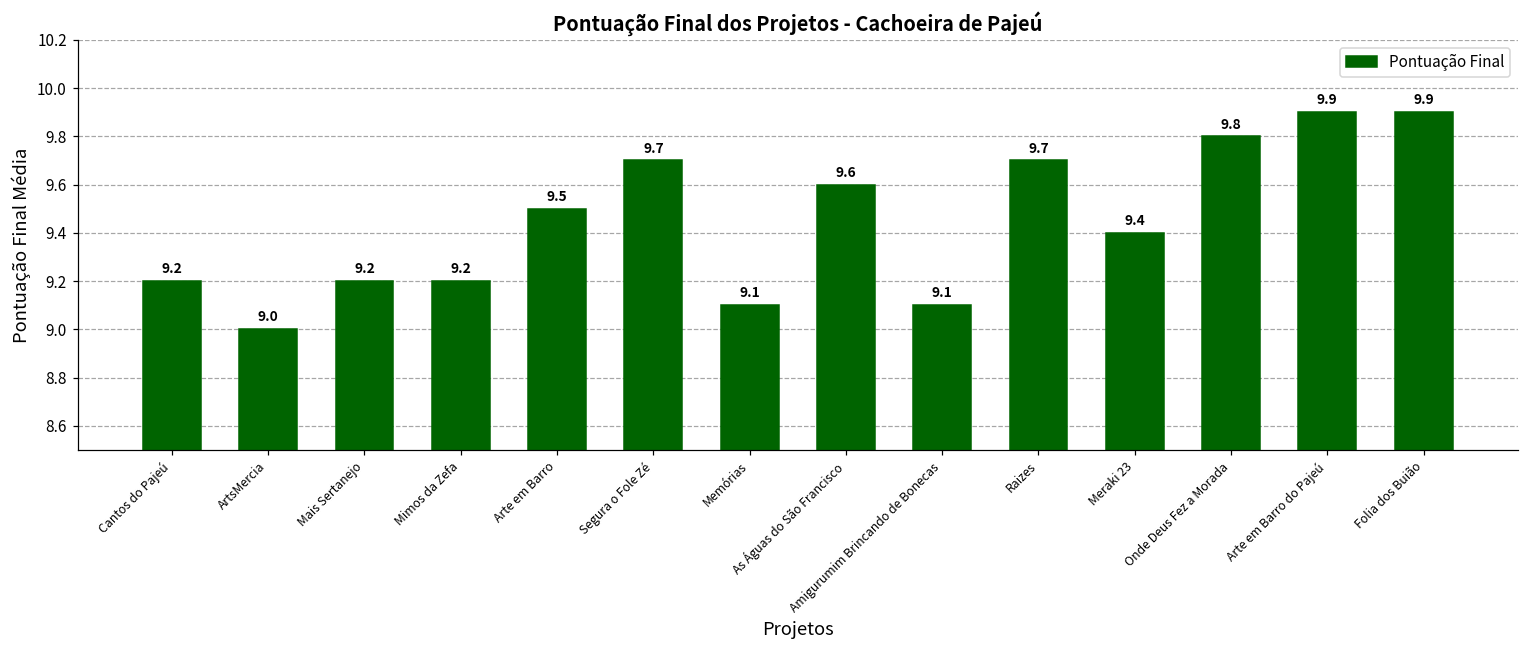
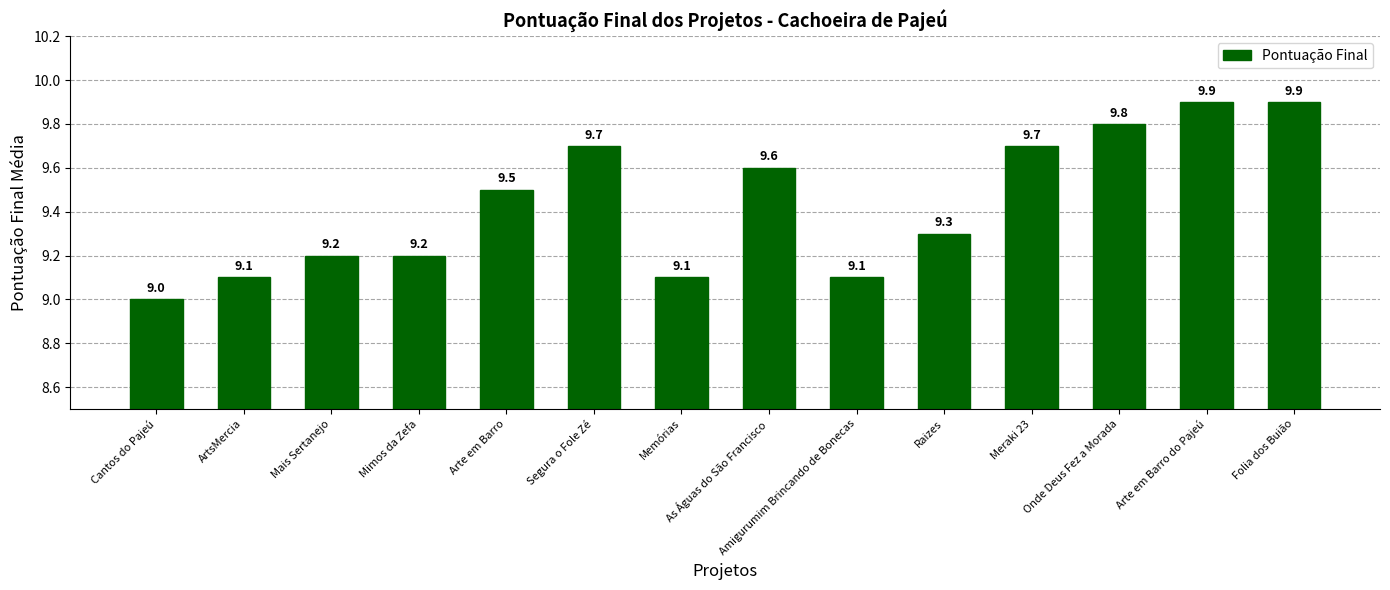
Cantos do Pajeú: 9.2 -> 9.0
ArtsMercia: 9.0 -> 9.1
Raizes: 9.7 -> 9.3
Meraki 23: 9.4 -> 9.7
